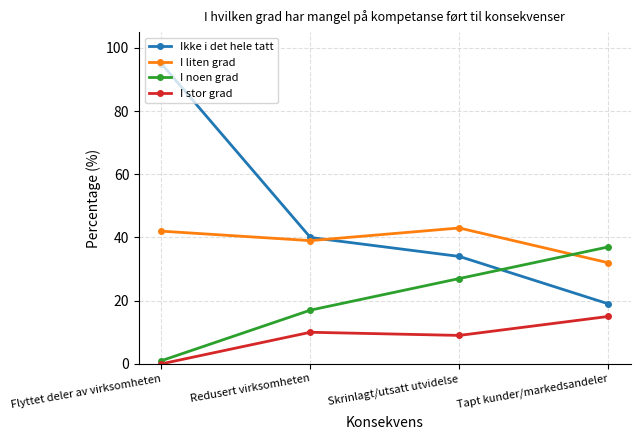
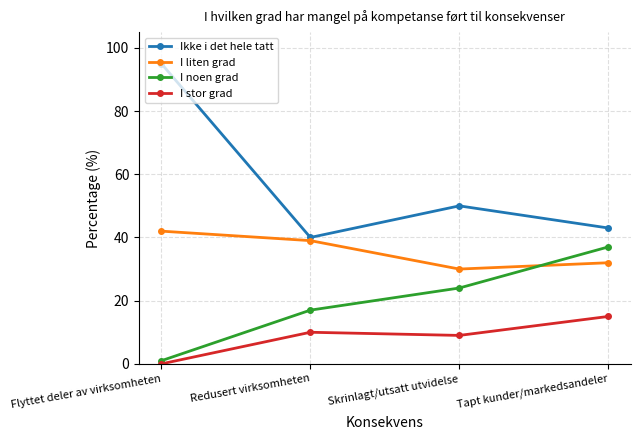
Ikke i det hele tatt, Skrinlagt/utsatt utvidelse: 34 -> 50
I liten grad, Skrinlagt/utsatt utvidelse: 43 -> 30
I noen grad, Skrinlagt/utsatt utvidelse: 27 -> 24
Ikke i det hele tatt, Tapt kunder/markedsandeler: 19 -> 43
